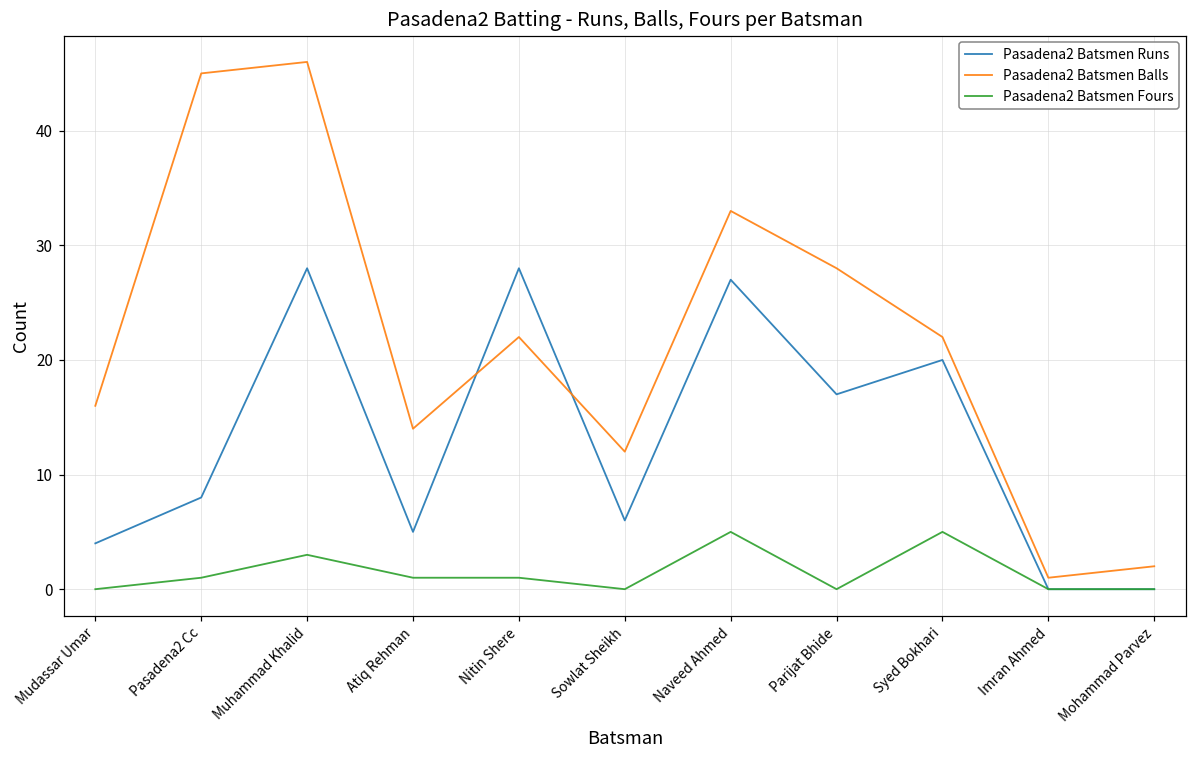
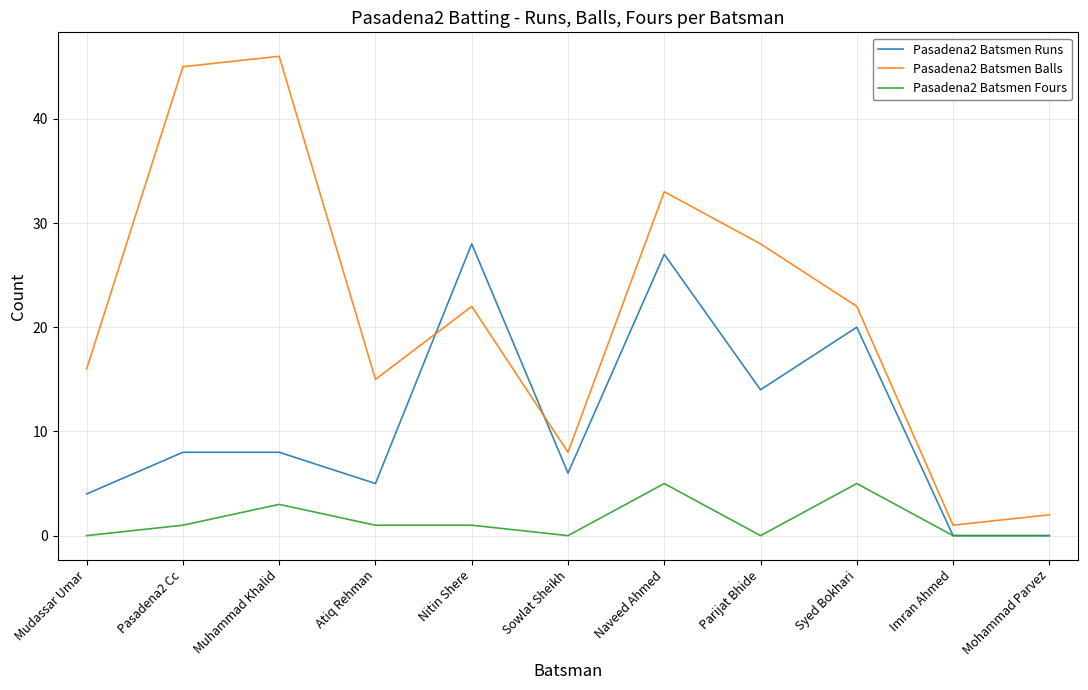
Pasadena2 Batsmen Runs, Muhammad Khalid: 28 -> 8
Pasadena2 Batsmen Balls, Atiq Rehman: 14 -> 15
Pasadena2 Batsmen Balls, Sowlat Sheikh: 12 -> 8
Pasadena2 Batsmen Runs, Parijat Bhide: 17 -> 14
